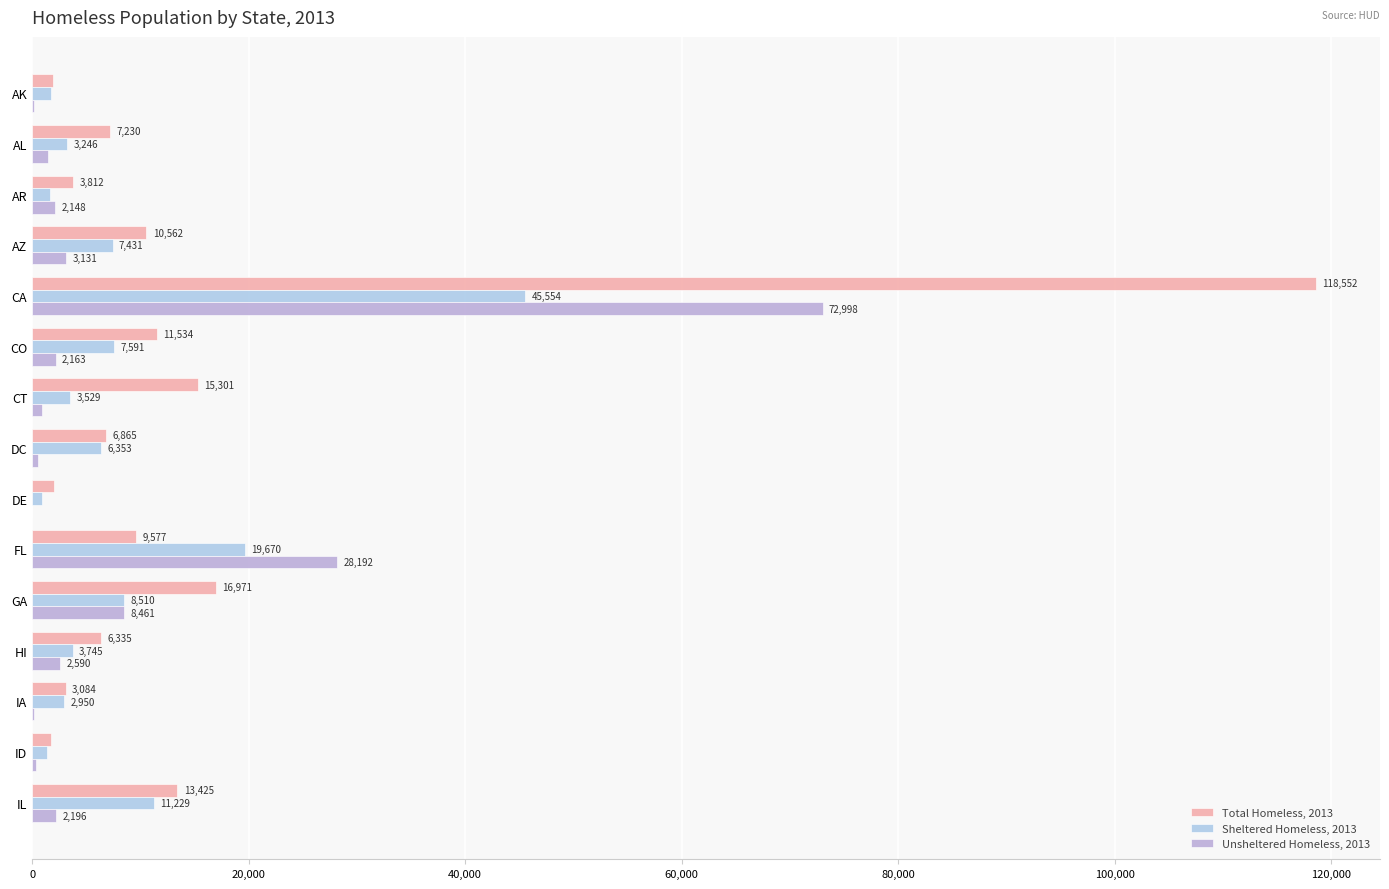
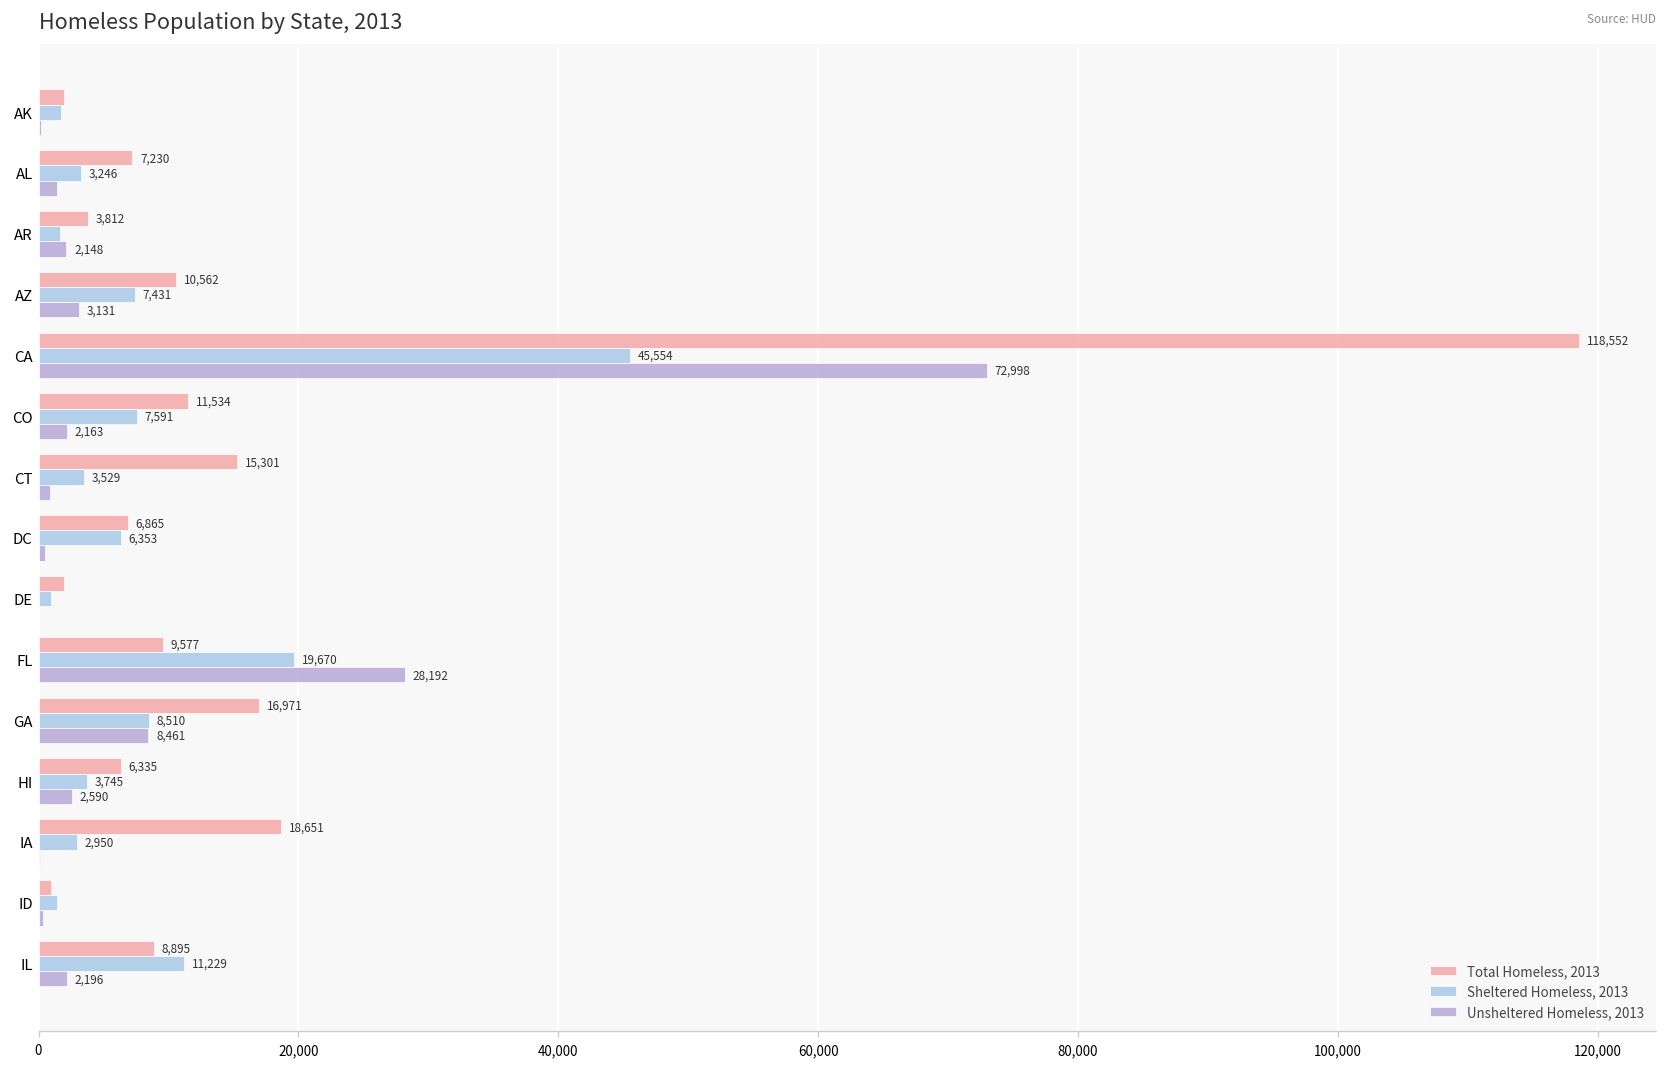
Total Homeless, 2013, IA: 3,084 -> 18,651
Total Homeless, 2013, ID: 1,800 -> 1,000
Total Homeless, 2013, IL: 13,425 -> 8,895
